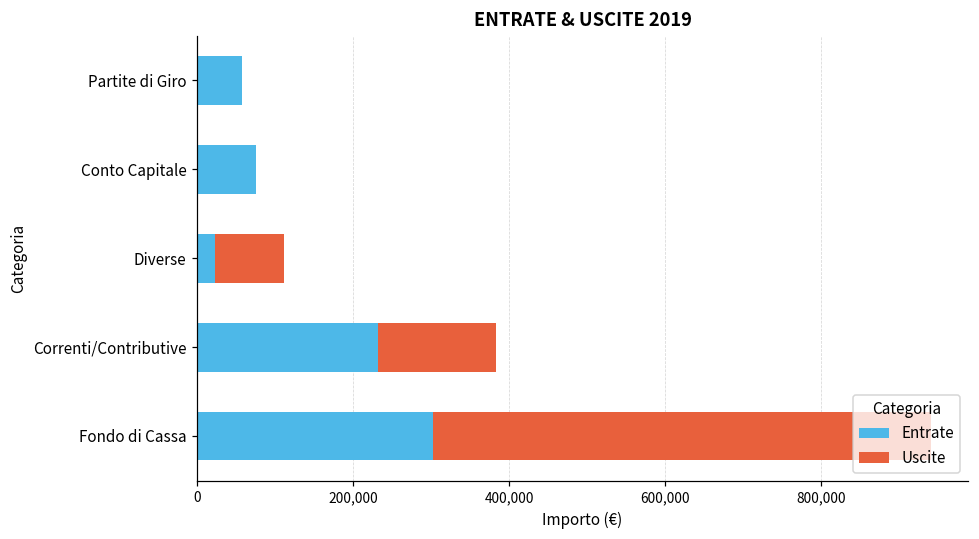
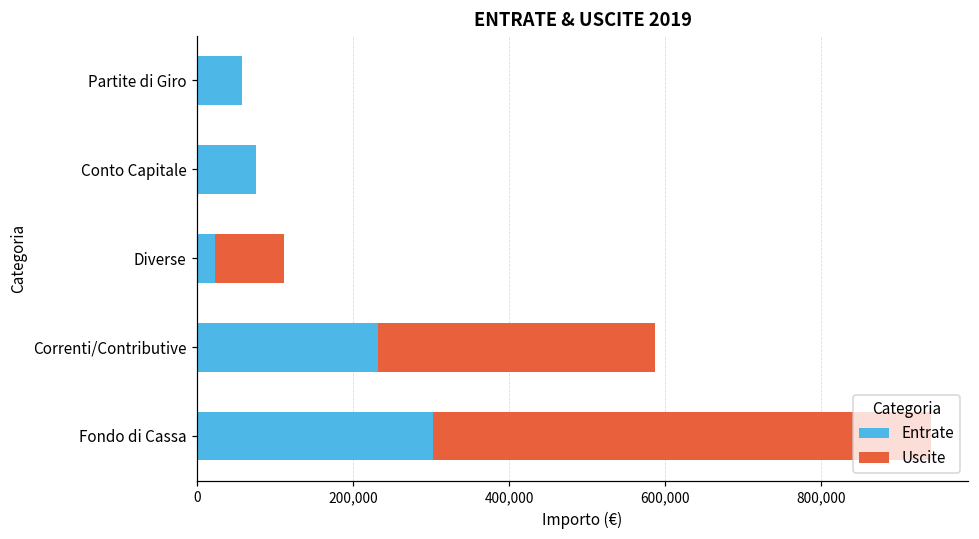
Uscite, Correnti/Contributive: 150,000 -> 360,000
